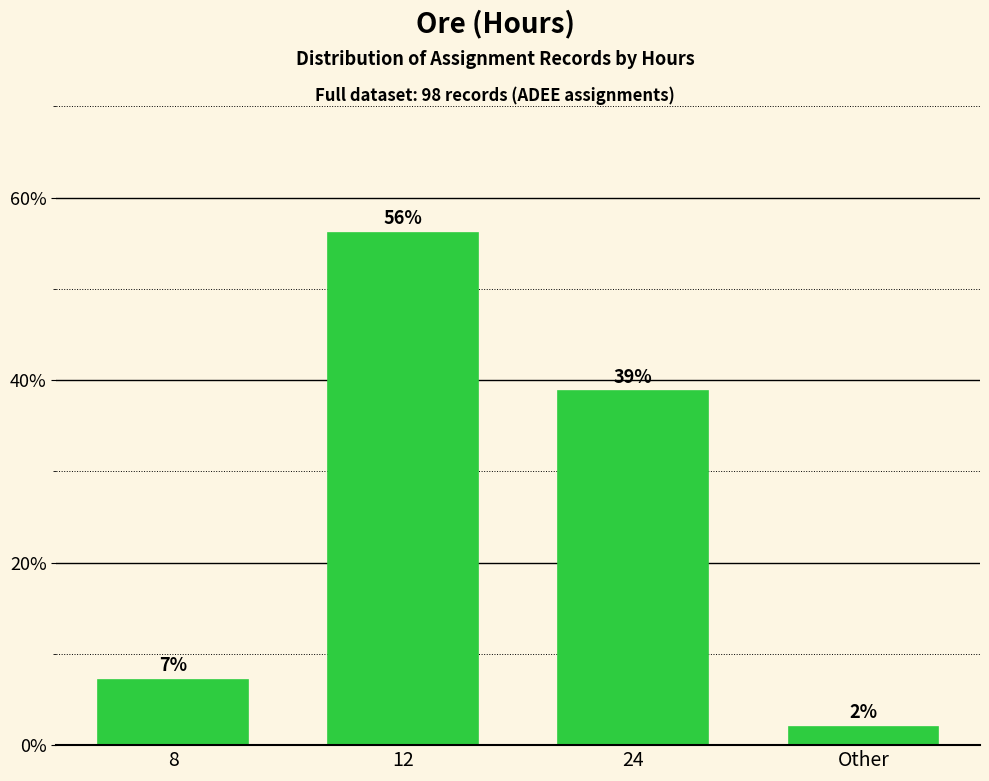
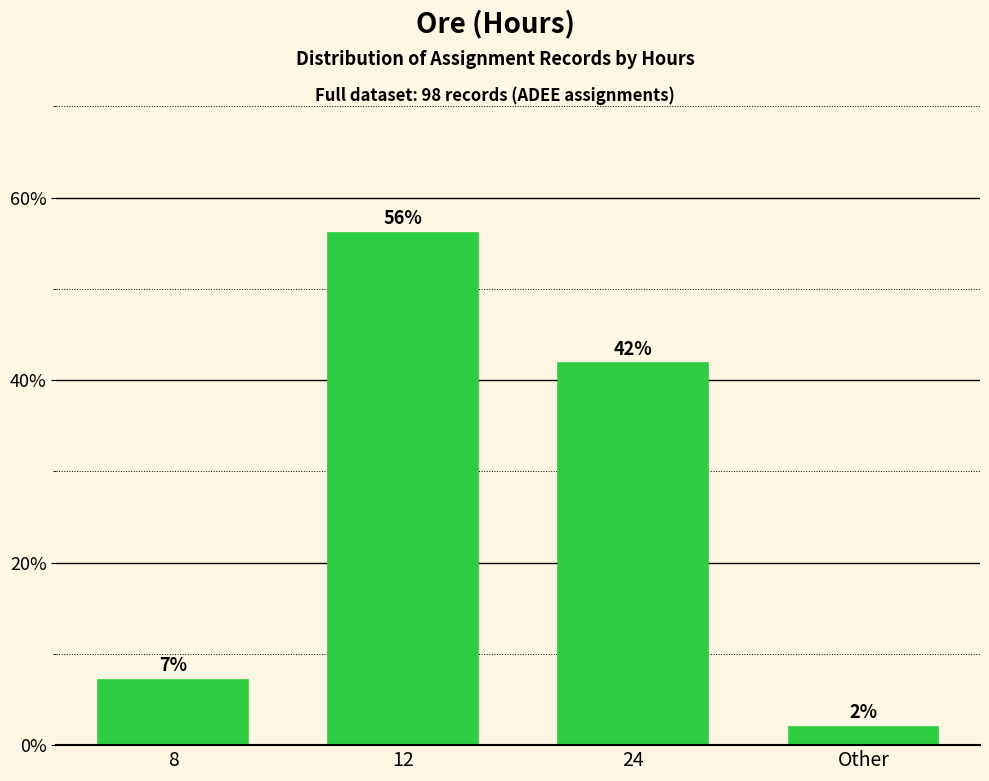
24: 39% -> 42%
